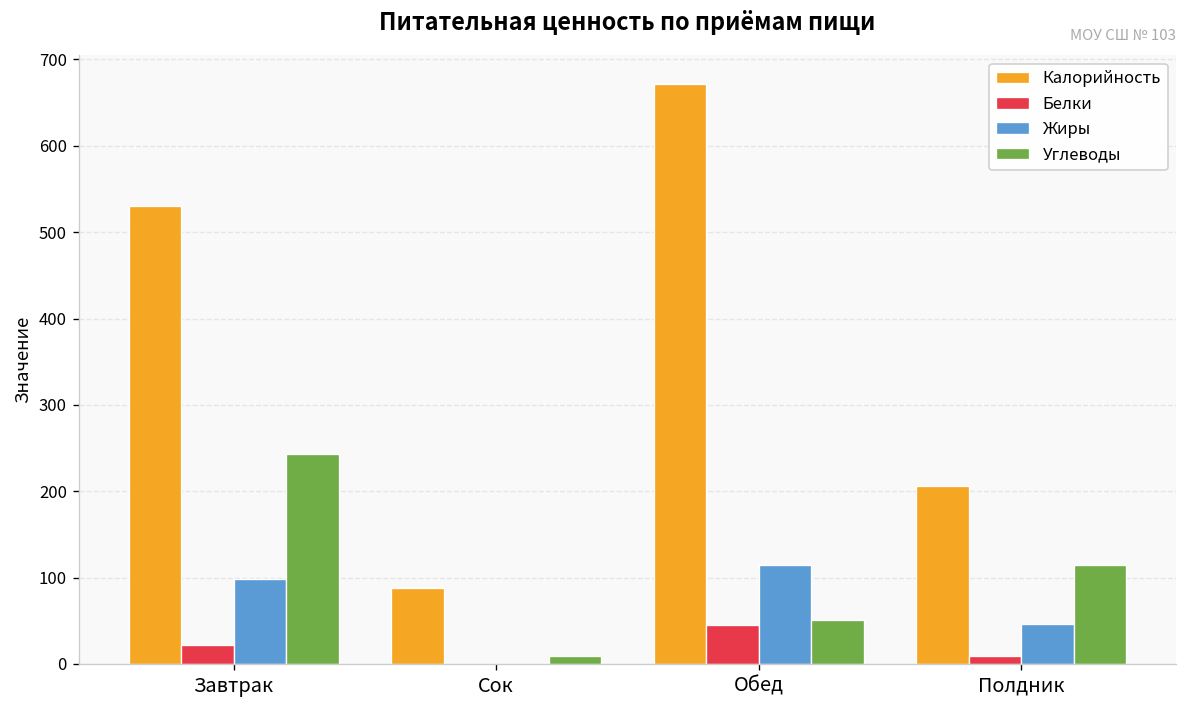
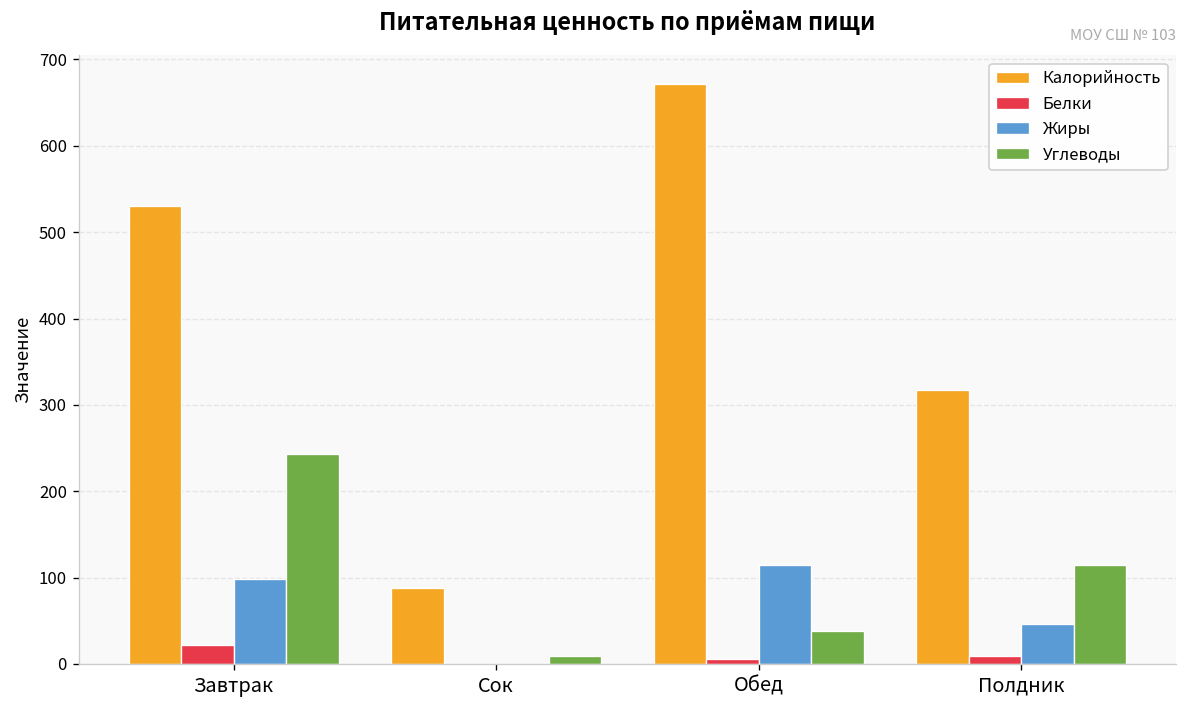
Белки, Обед: 40 -> 10
Углеводы, Обед: 50 -> 40
Калорийность, Полдник: 210 -> 320
